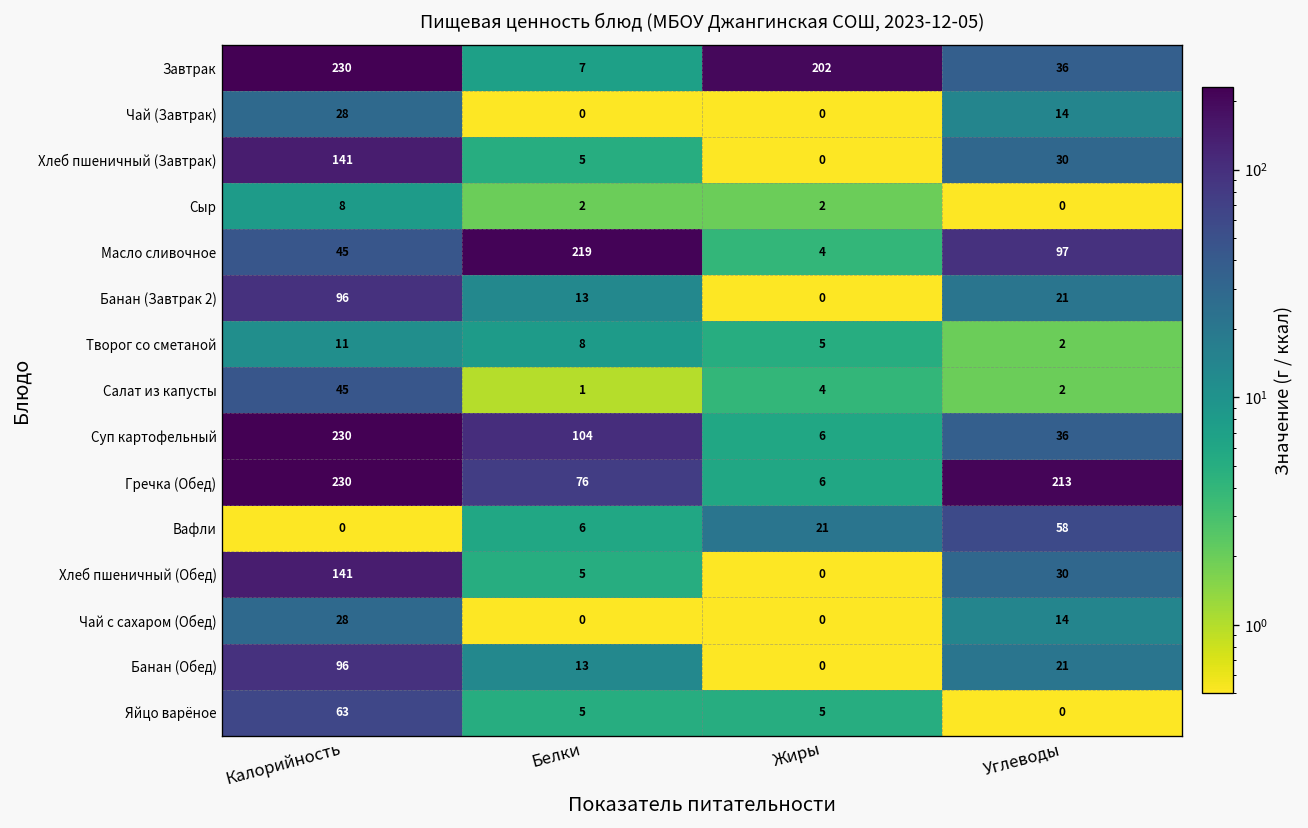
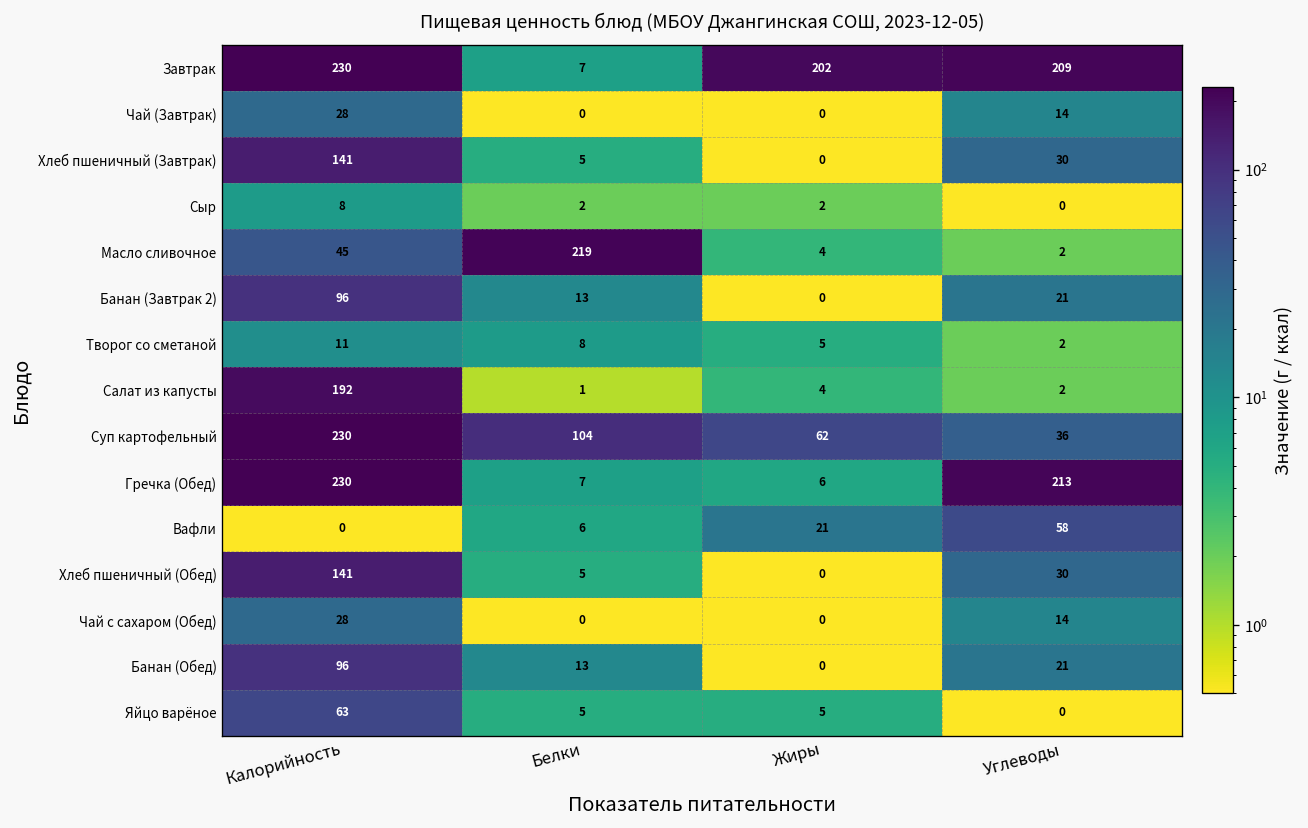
Завтрак, Углеводы: 36 -> 209
Масло сливочное, Углеводы: 97 -> 2
Салат из капусты, Калорийность: 45 -> 192
Суп картофельный, Жиры: 6 -> 62
Гречка (Обед), Белки: 76 -> 7
